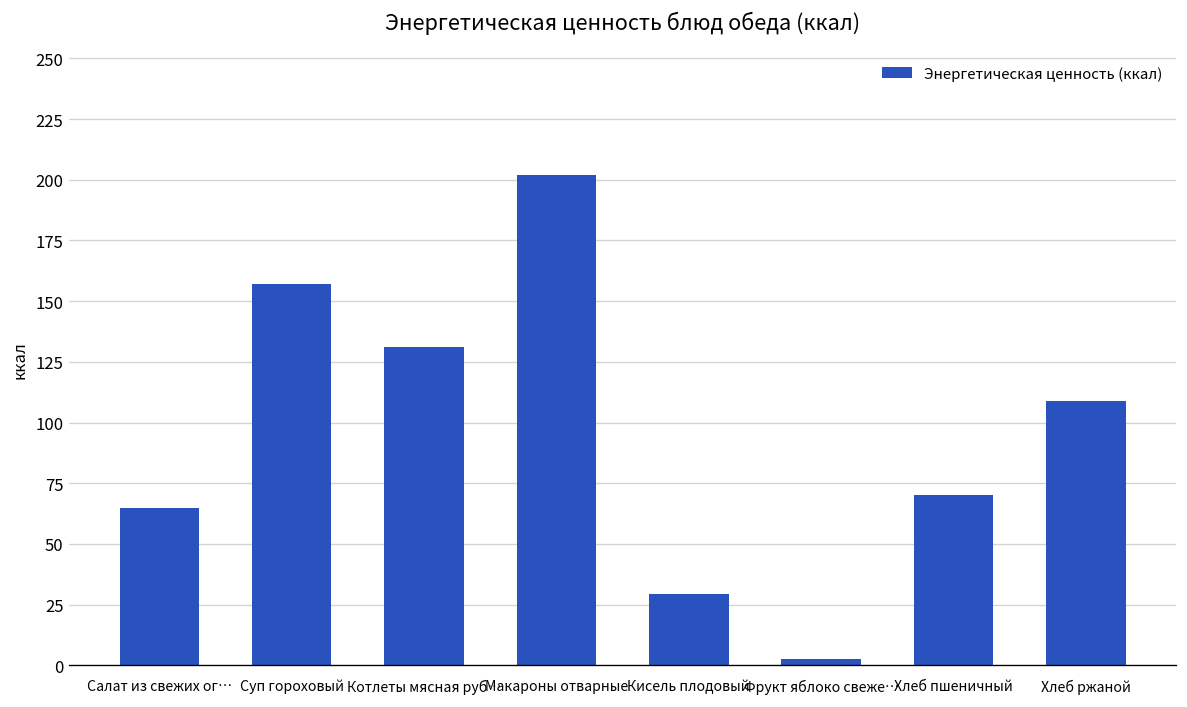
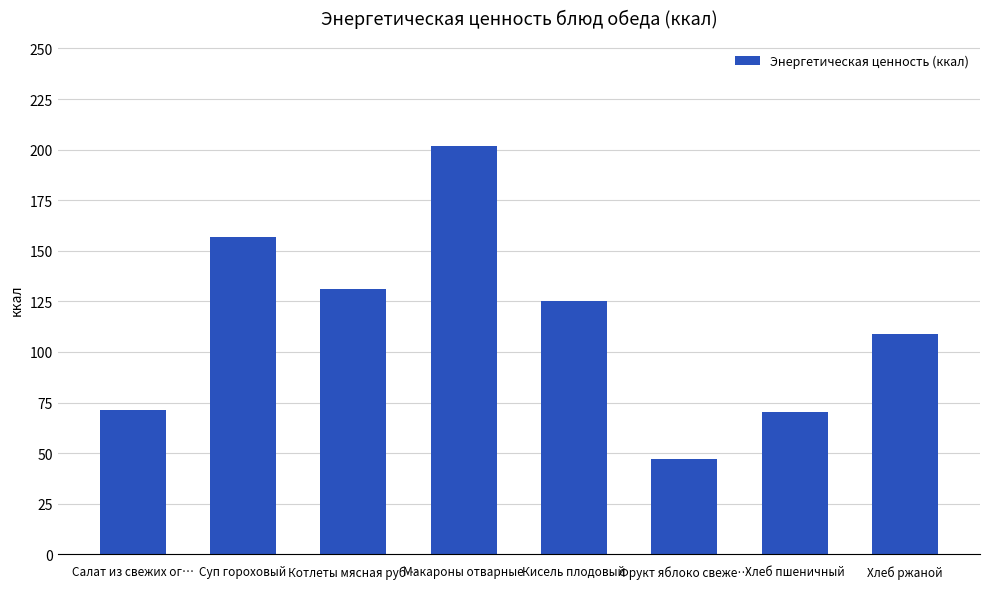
Салат из свежих ог…: 65 -> 72
Кисель плодовый: 30 -> 125
Фрукт яблоко свеже…: 3 -> 47
